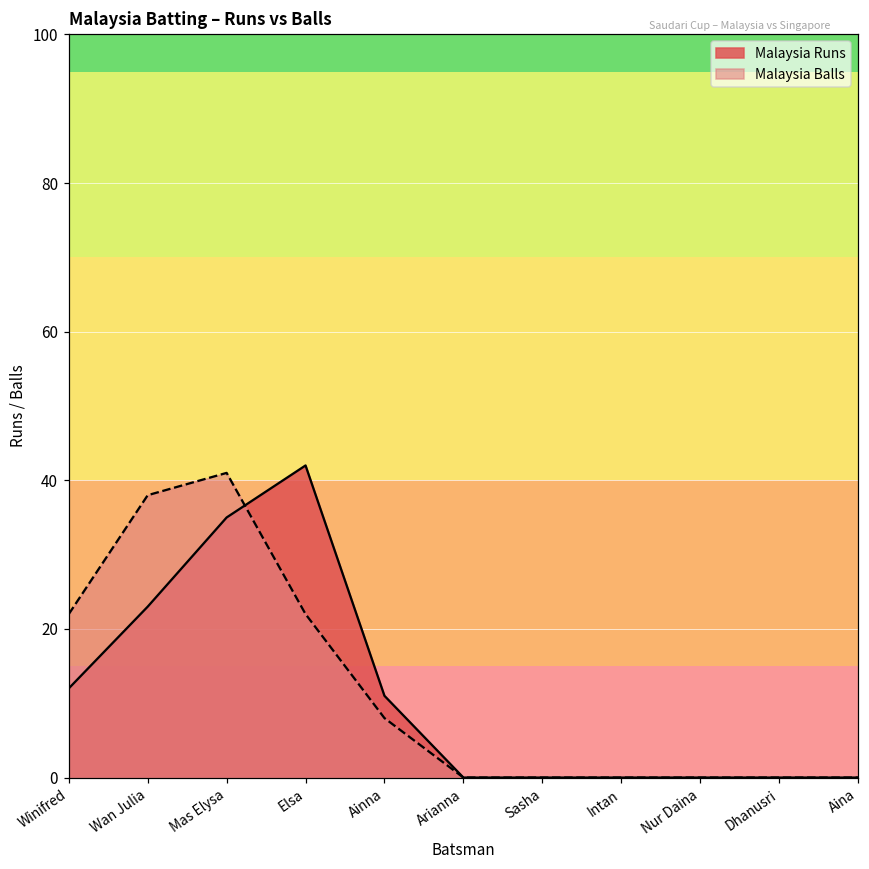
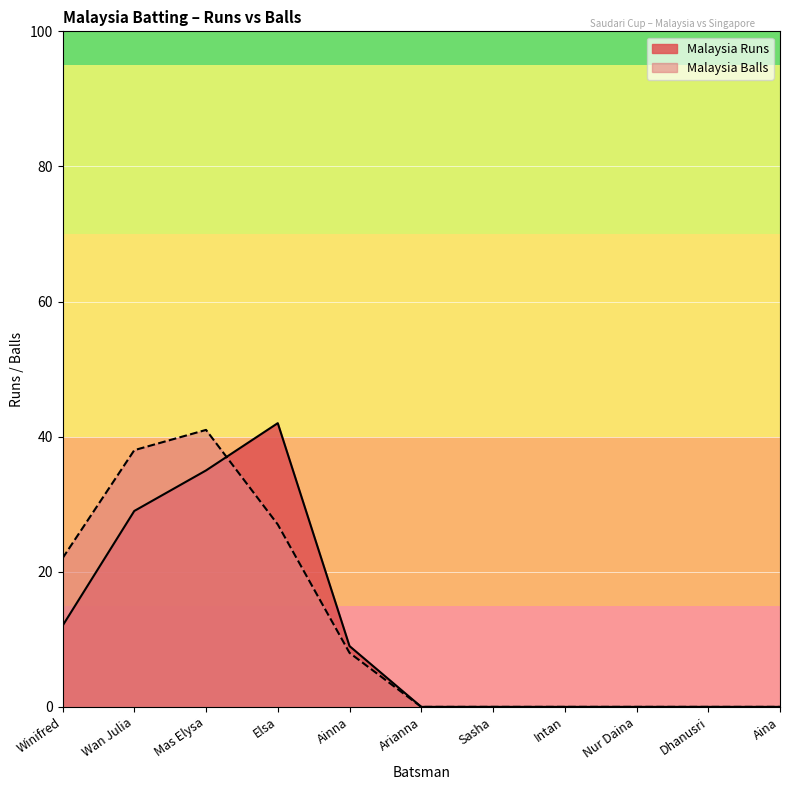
Malaysia Runs, Wan Julia: 23 -> 29
Malaysia Balls, Elsa: 22 -> 27
Malaysia Runs, Ainna: 11 -> 9
